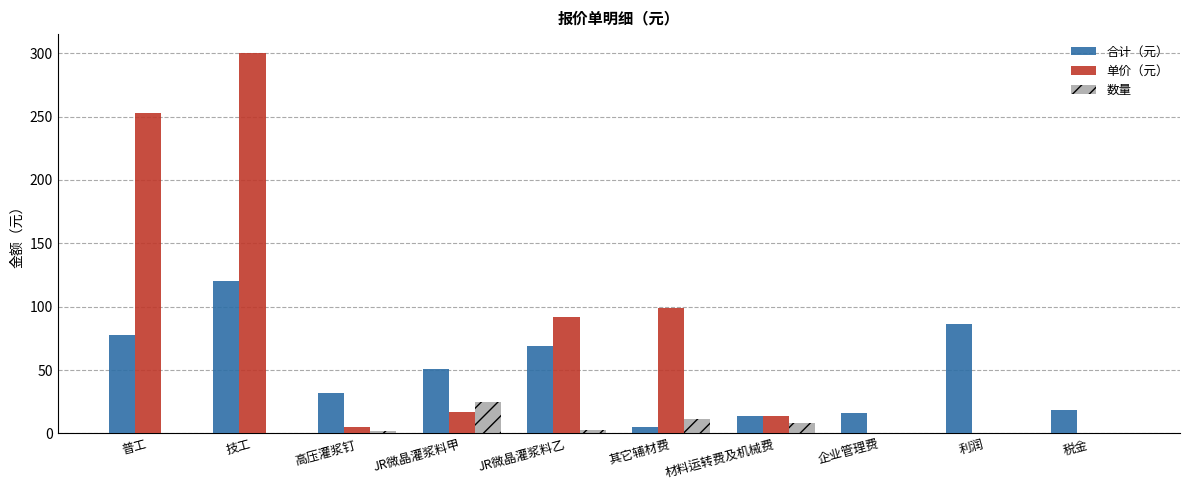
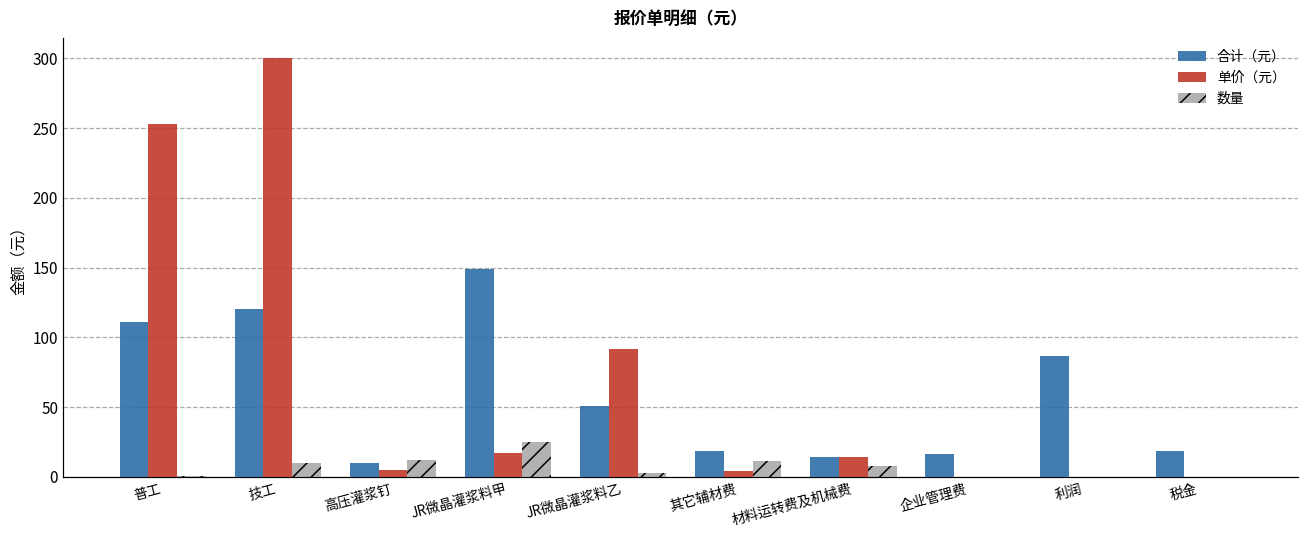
合计（元）, 普工: 78 -> 111
数量, 技工: 0 -> 10
合计（元）, 高压灌浆钉: 32 -> 10
数量, 高压灌浆钉: 2 -> 12
合计（元）, JR微晶灌浆料甲: 51 -> 149
合计（元）, JR微晶灌浆料乙: 69 -> 51
合计（元）, 其它辅材费: 5 -> 18
单价（元）, 其它辅材费: 99 -> 4
